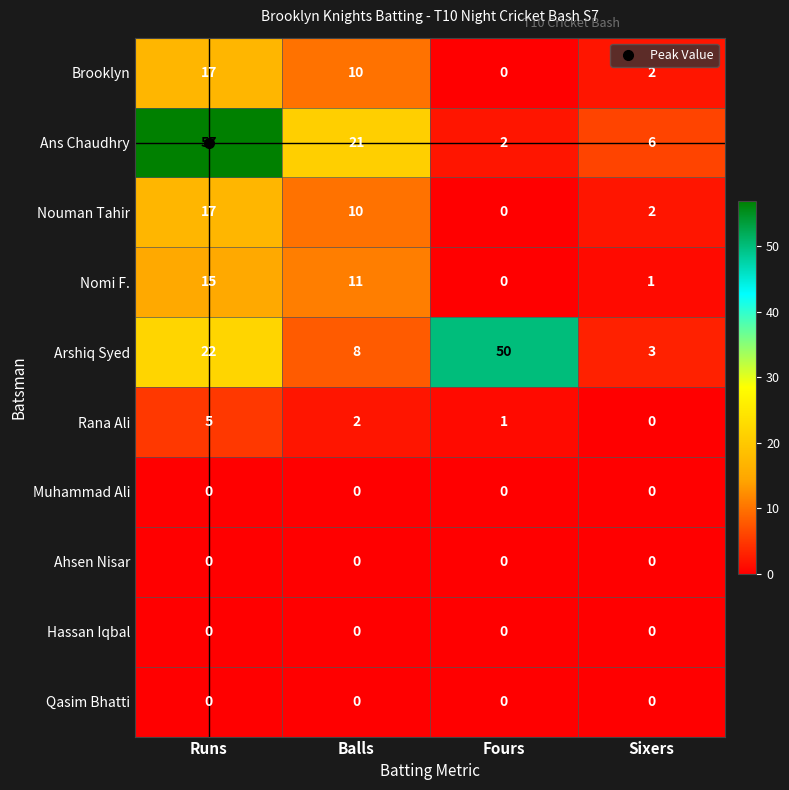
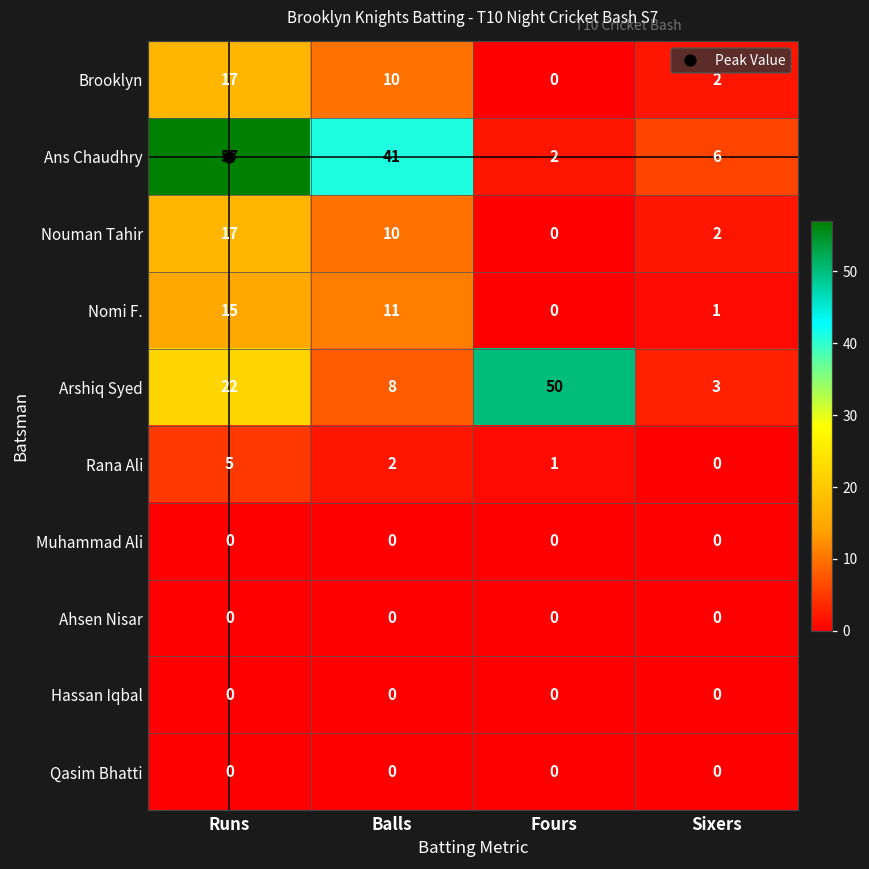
Ans Chaudhry, Balls: 21 -> 41
